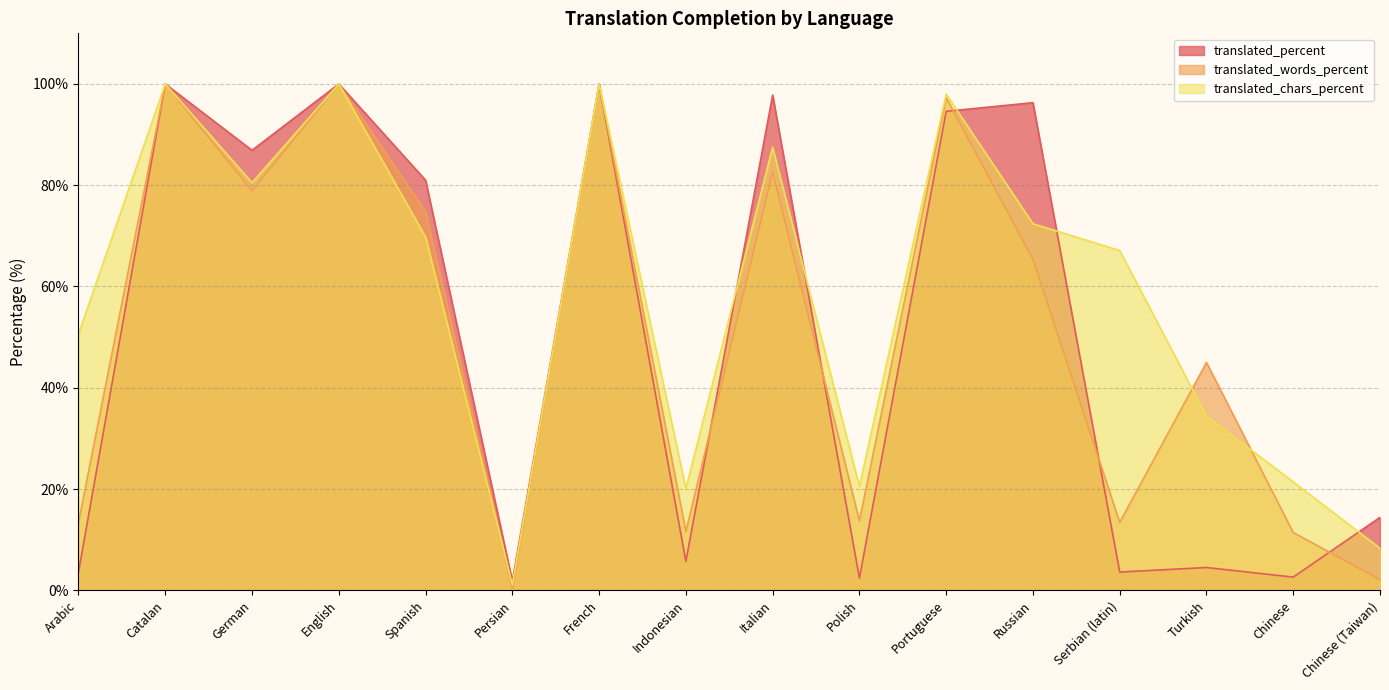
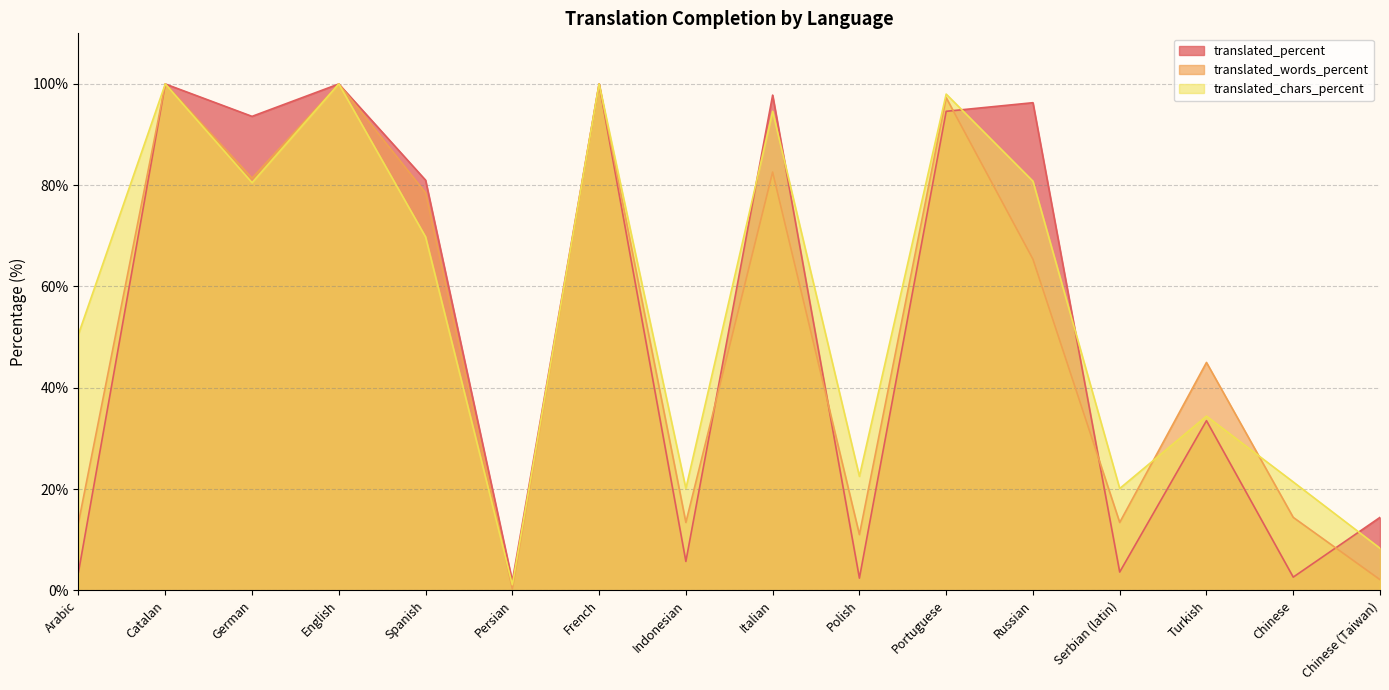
translated_percent, German: 87% -> 94%
translated_words_percent, German: 79% -> 81%
translated_words_percent, Spanish: 75% -> 79%
translated_words_percent, Indonesian: 12% -> 13%
translated_chars_percent, Italian: 88% -> 95%
translated_words_percent, Polish: 14% -> 11%
translated_chars_percent, Polish: 21% -> 23%
translated_chars_percent, Russian: 72% -> 81%
translated_chars_percent, Serbian (latin): 67% -> 20%
translated_percent, Turkish: 5% -> 34%
translated_words_percent, Chinese: 11% -> 14%
